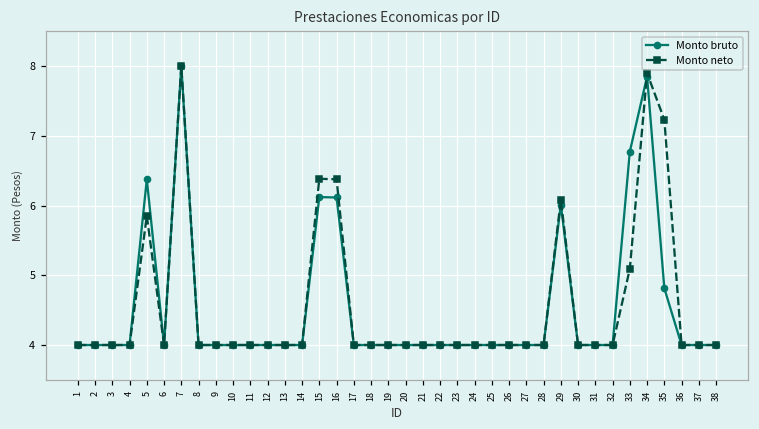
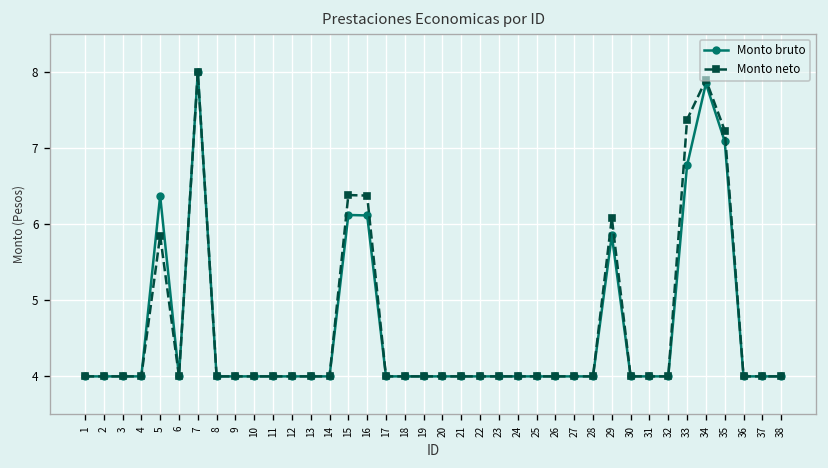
Monto bruto, 29: 6.0 -> 5.9
Monto neto, 33: 5.1 -> 7.4
Monto bruto, 35: 4.8 -> 7.1
